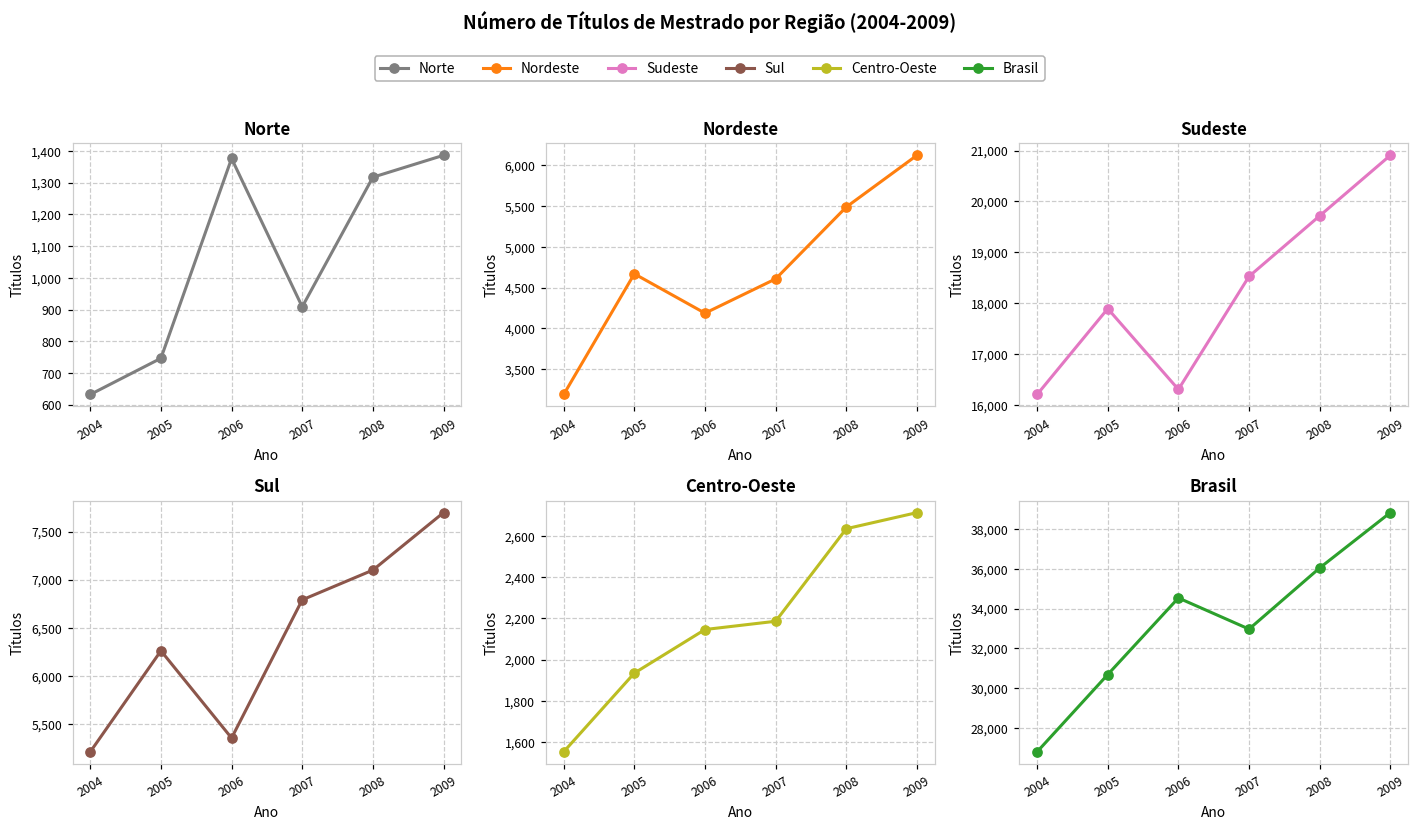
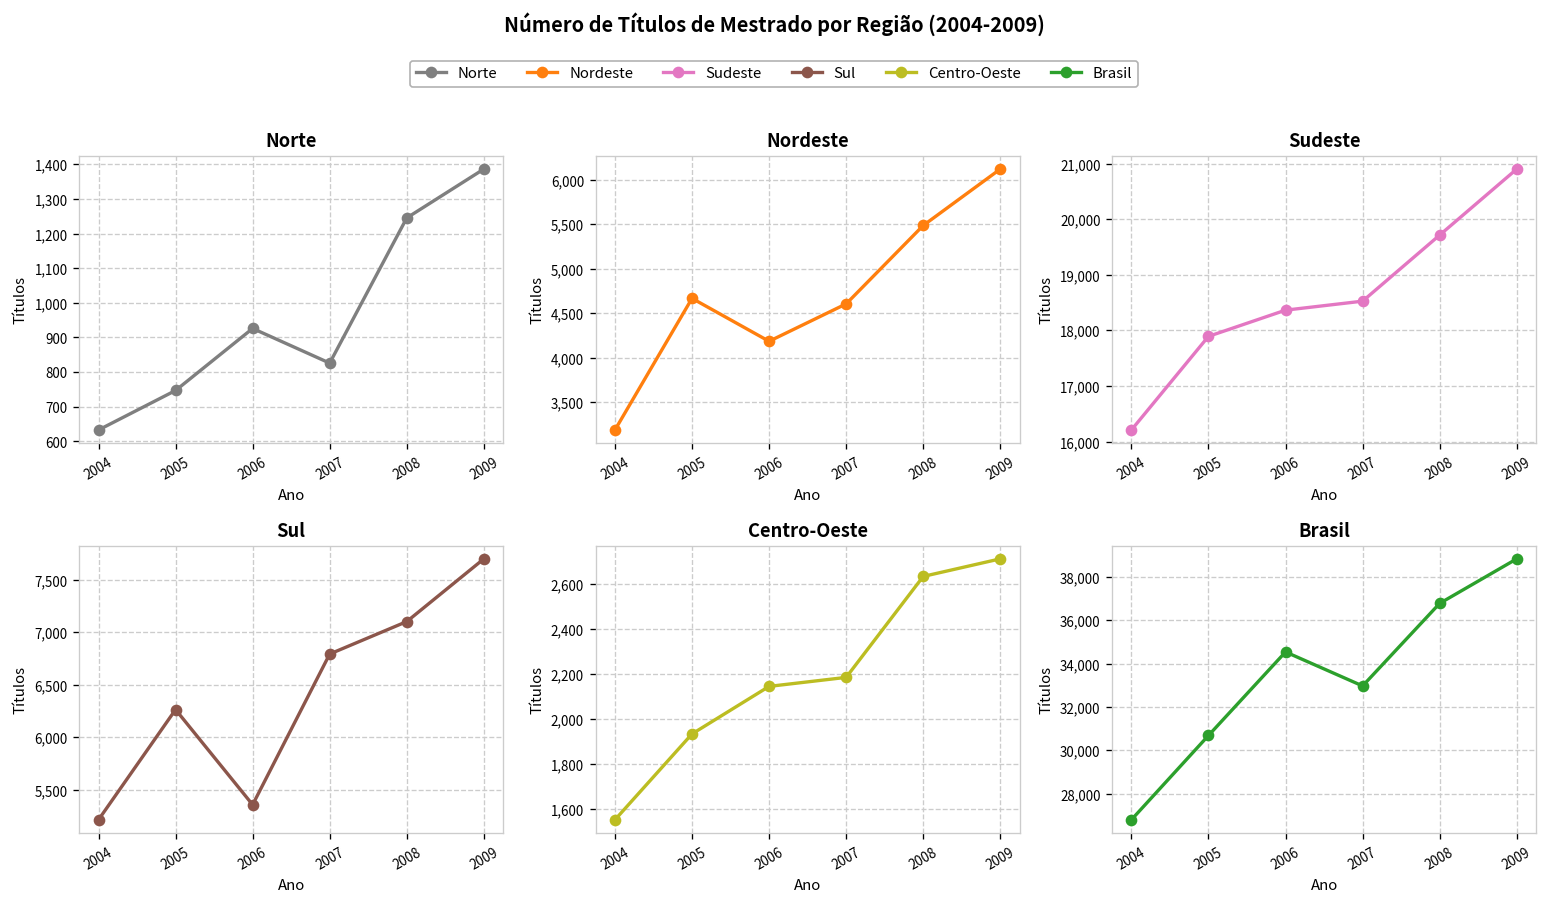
Norte, 2006: 1,380 -> 930
Norte, 2007: 910 -> 830
Norte, 2008: 1,320 -> 1,250
Sudeste, 2006: 16,300 -> 18,400
Brasil, 2008: 36,000 -> 36,800
